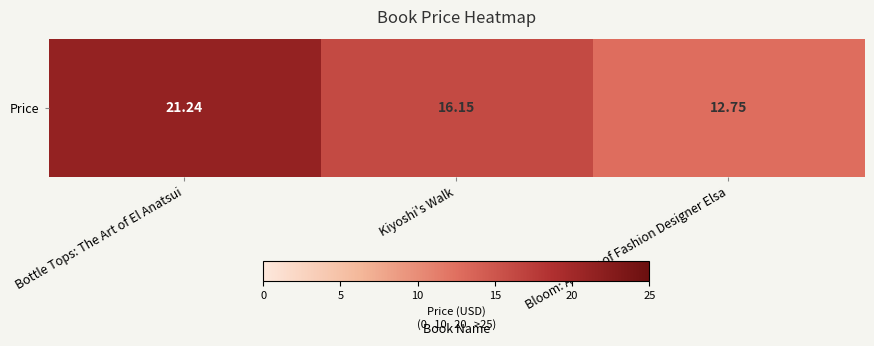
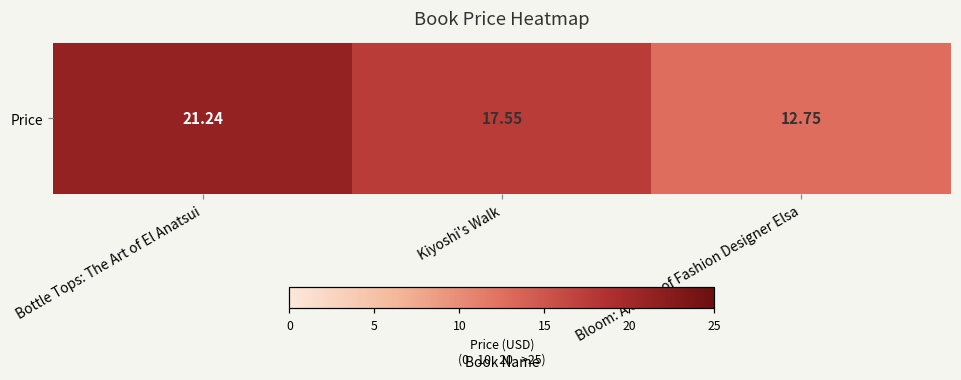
Price, Kiyoshi's Walk: 16.15 -> 17.55
